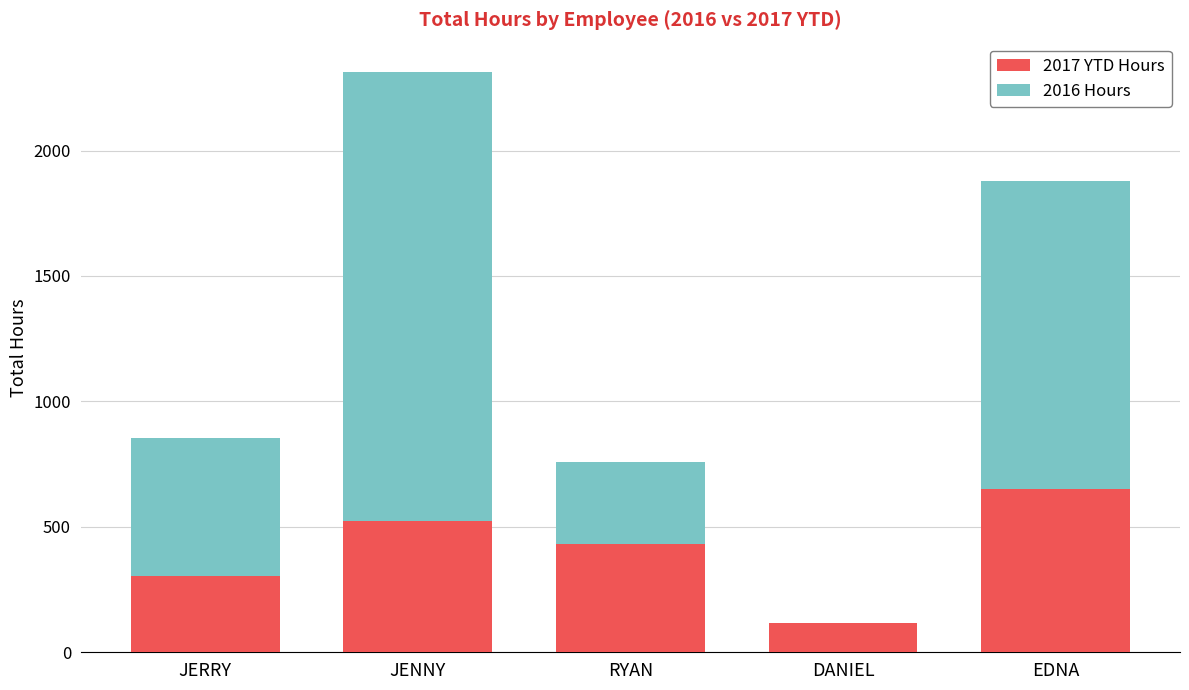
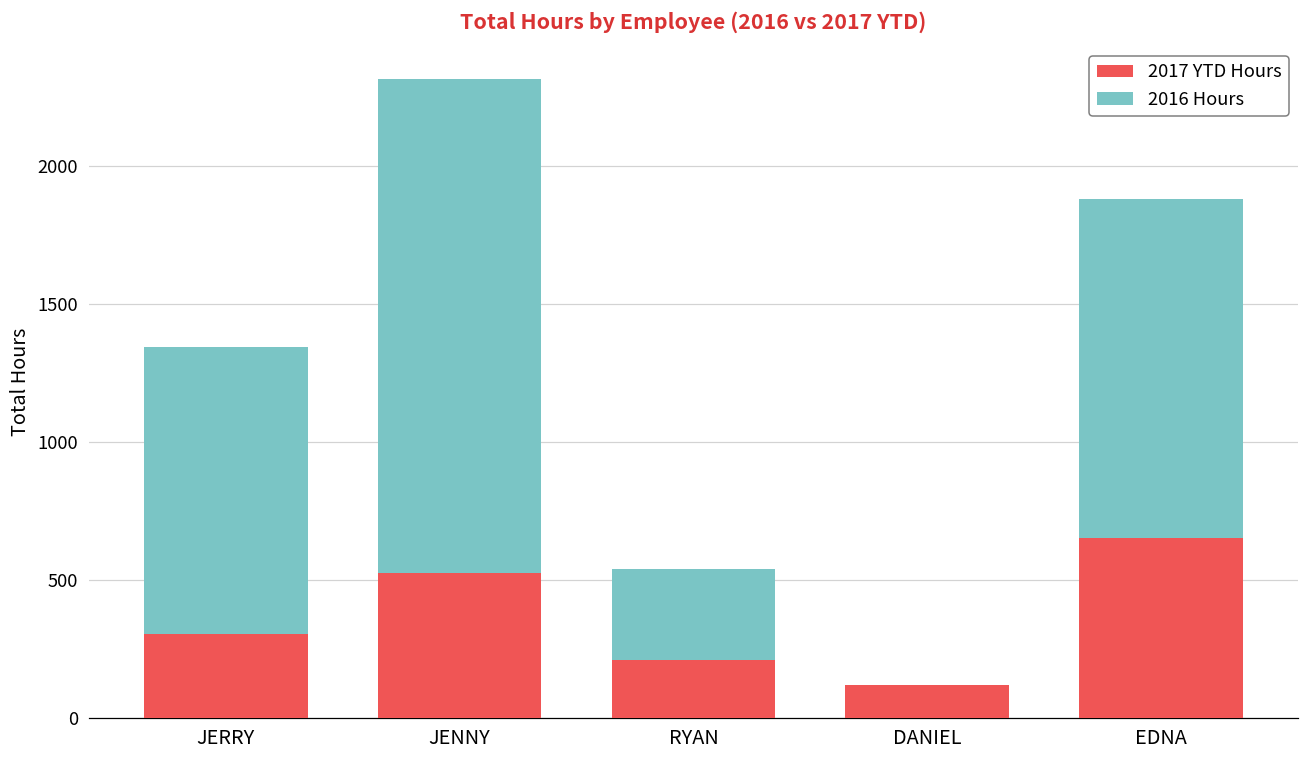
2016 Hours, JERRY: 550 -> 1040
2017 YTD Hours, RYAN: 430 -> 210
